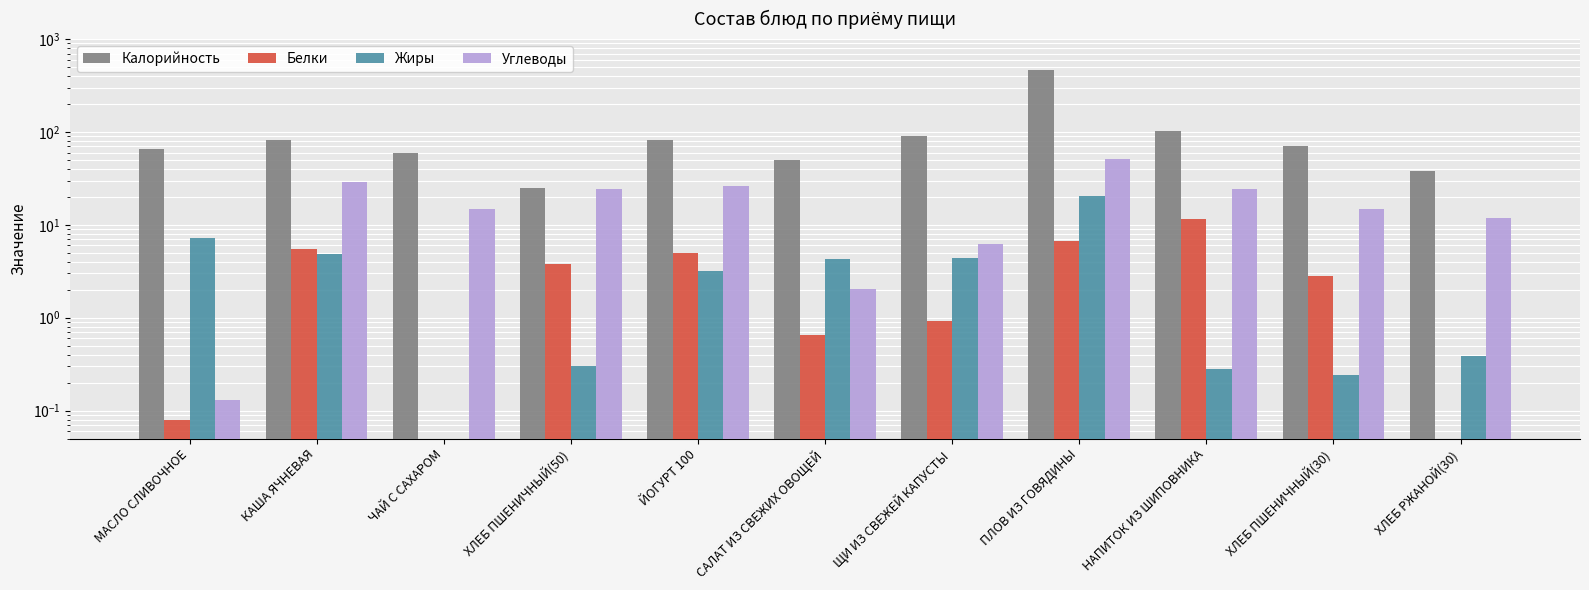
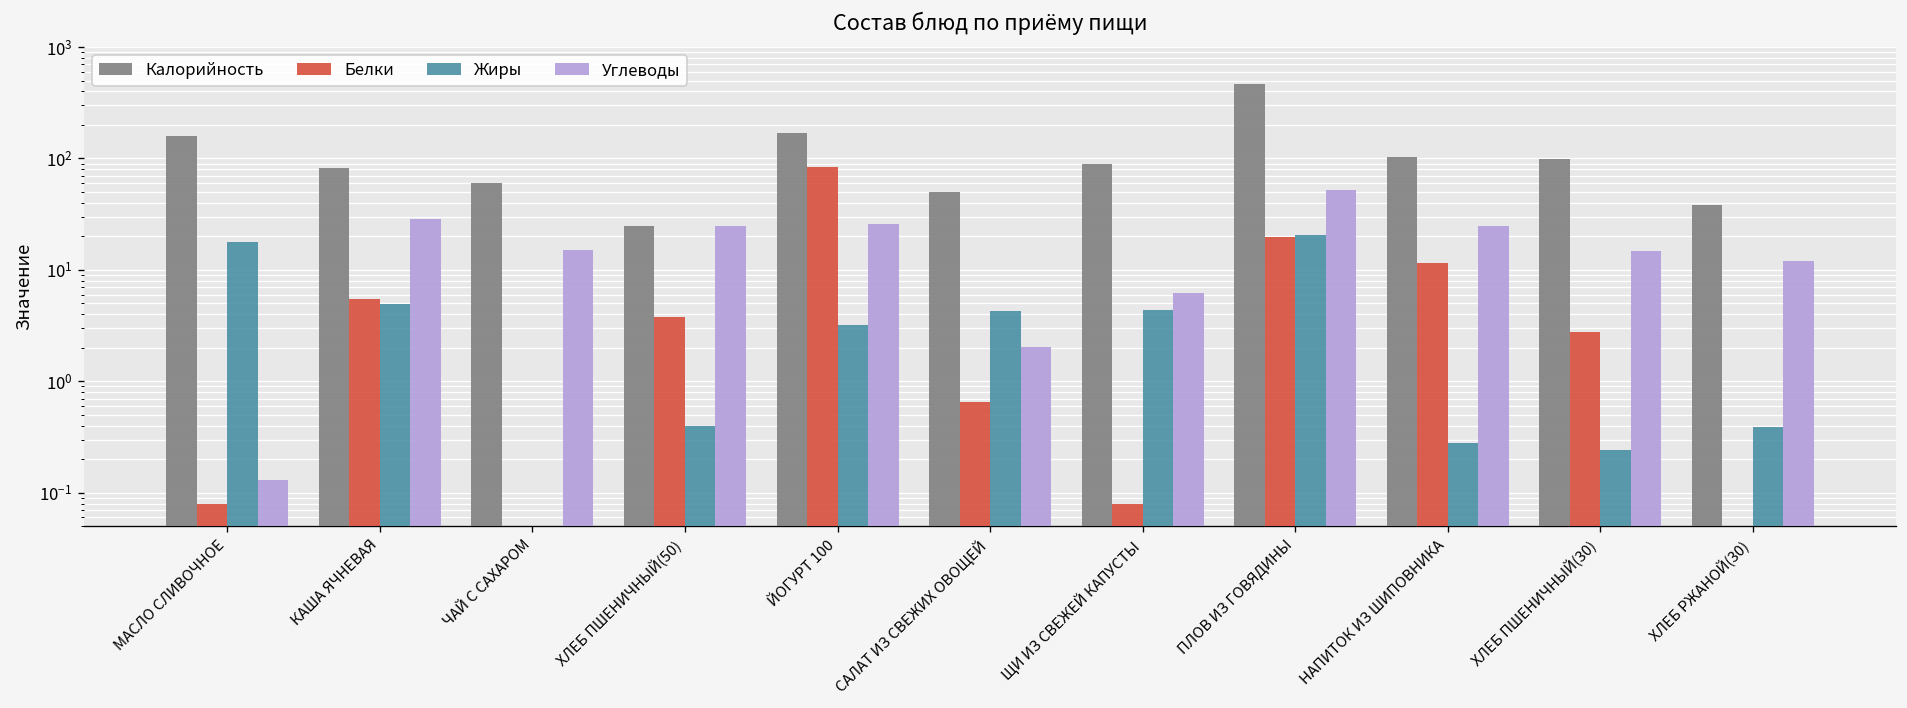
Калорийность, МАСЛО СЛИВОЧНОЕ: 70 -> 160
Жиры, МАСЛО СЛИВОЧНОЕ: 7 -> 18
Жиры, ХЛЕБ ПШЕНИЧНЫЙ(50): 0.3 -> 0.4
Калорийность, ЙОГУРТ 100: 80 -> 170
Белки, ЙОГУРТ 100: 5 -> 80
Белки, ЩИ ИЗ СВЕЖЕЙ КАПУСТЫ: 0.9 -> 0.08
Белки, ПЛОВ ИЗ ГОВЯДИНЫ: 7 -> 20
Калорийность, ХЛЕБ ПШЕНИЧНЫЙ(30): 70 -> 100
